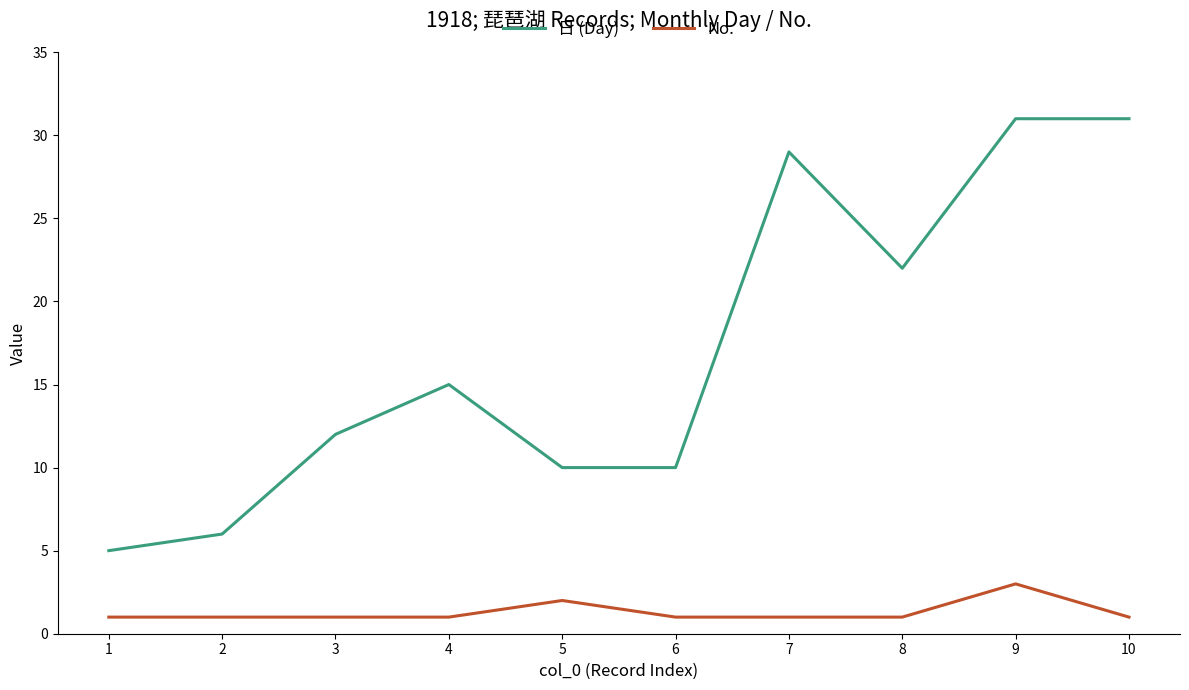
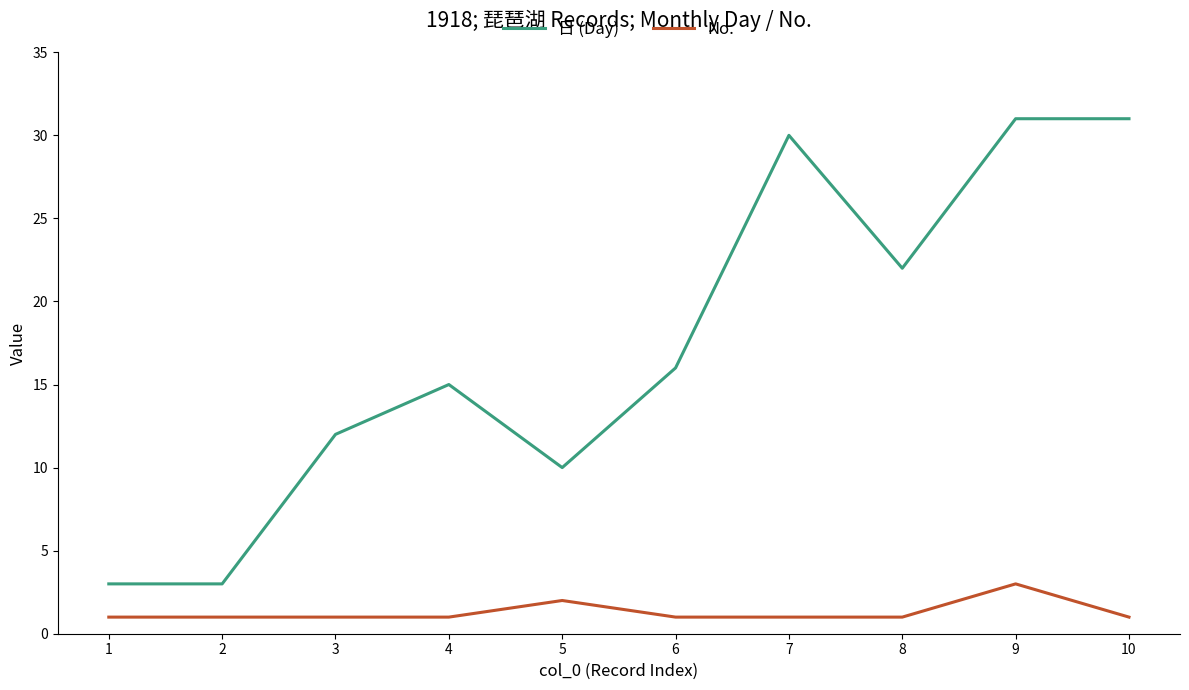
日 (Day), 1: 5 -> 3
日 (Day), 2: 6 -> 3
日 (Day), 6: 10 -> 16
日 (Day), 7: 29 -> 30
